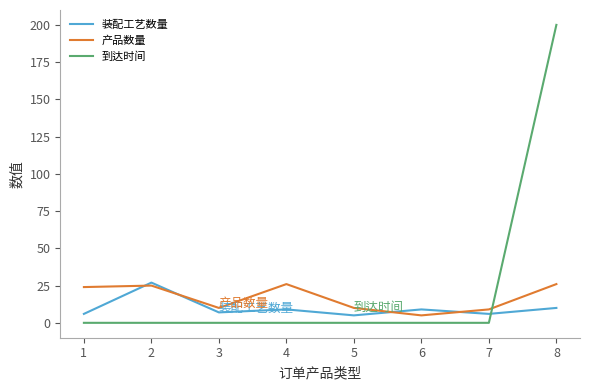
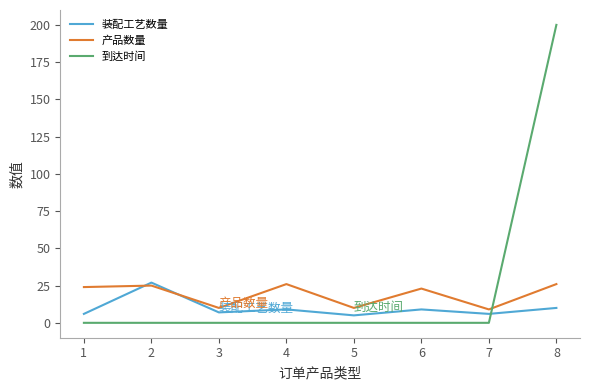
产品数量, 6: 5 -> 23
